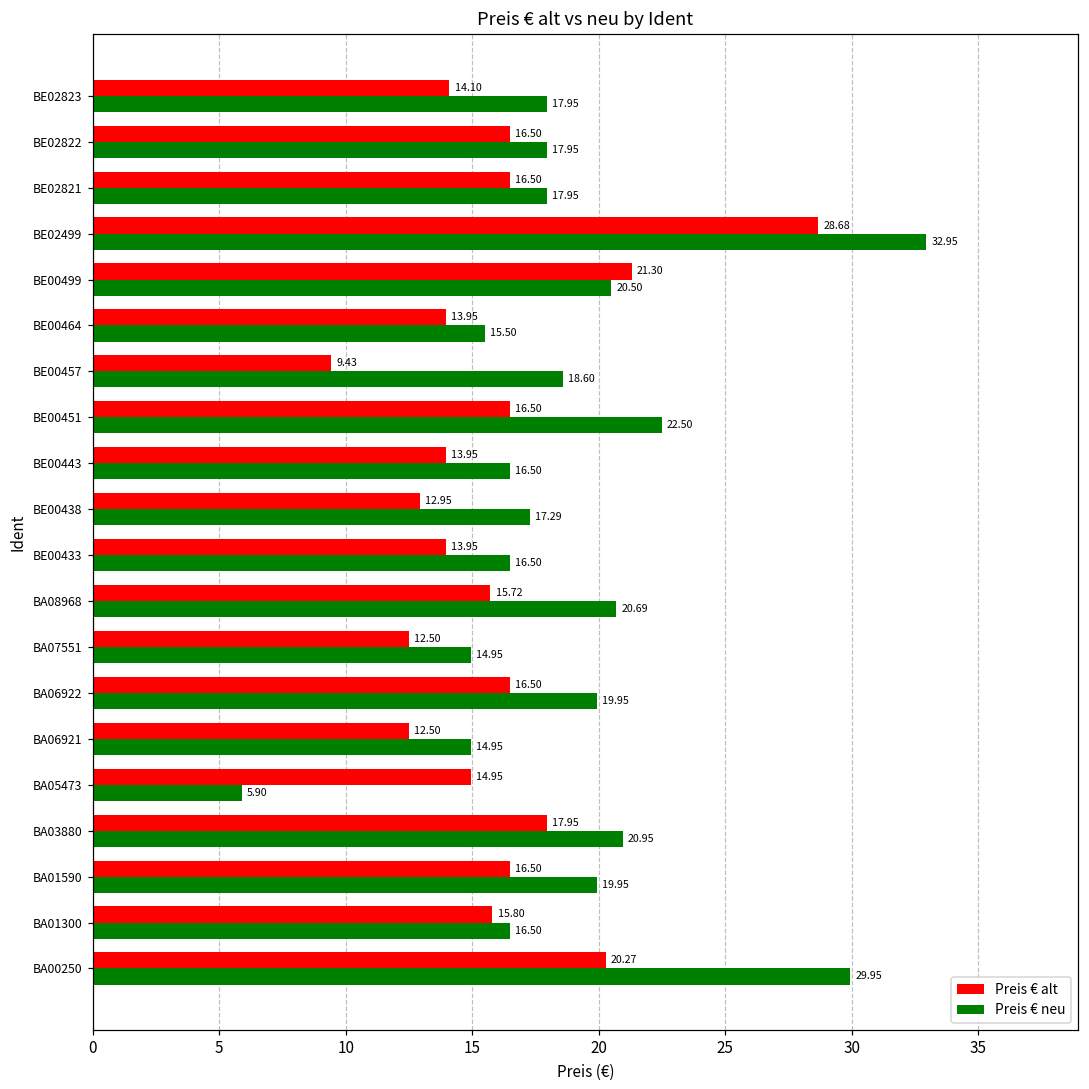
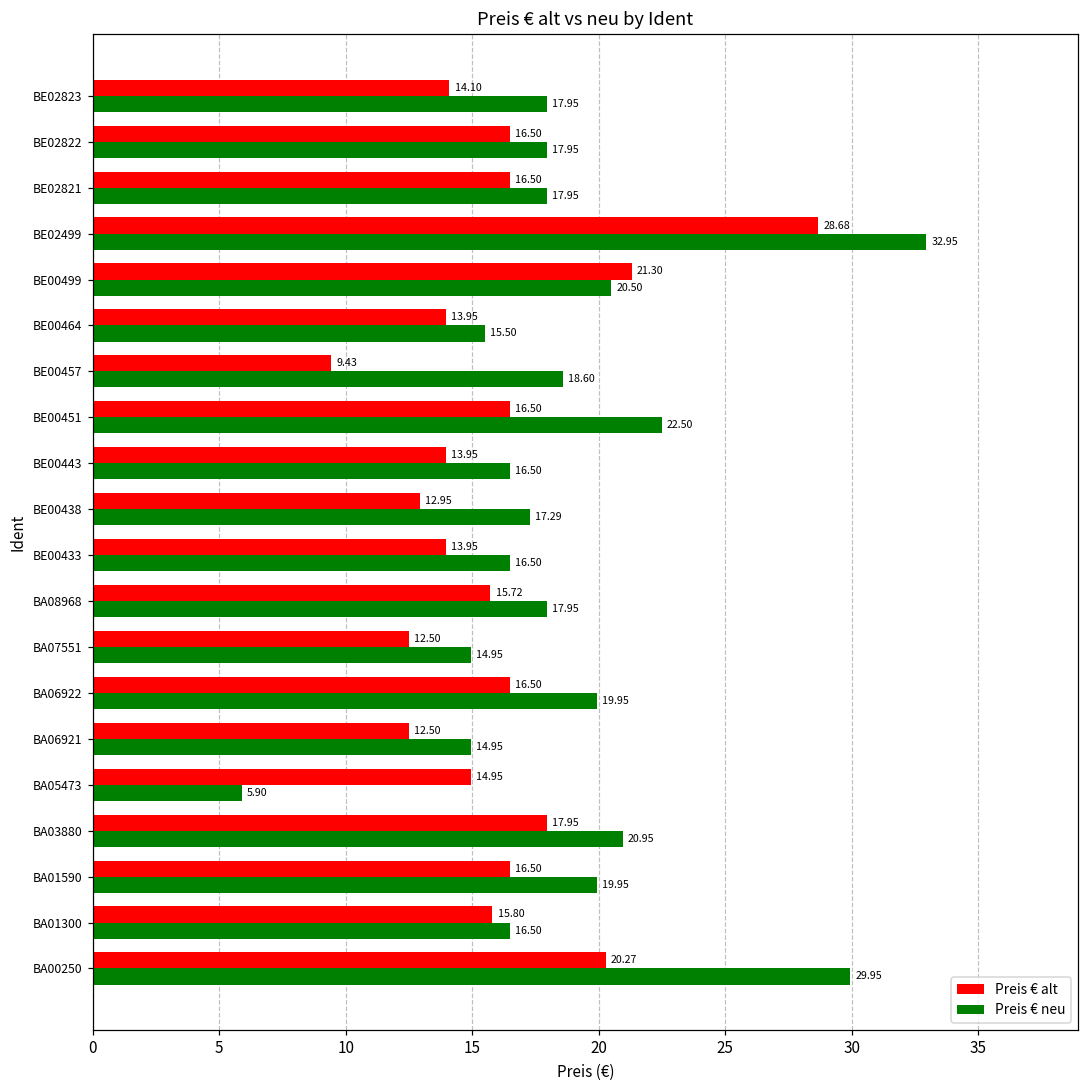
Preis € neu, BA08968: 20.69 -> 17.95
